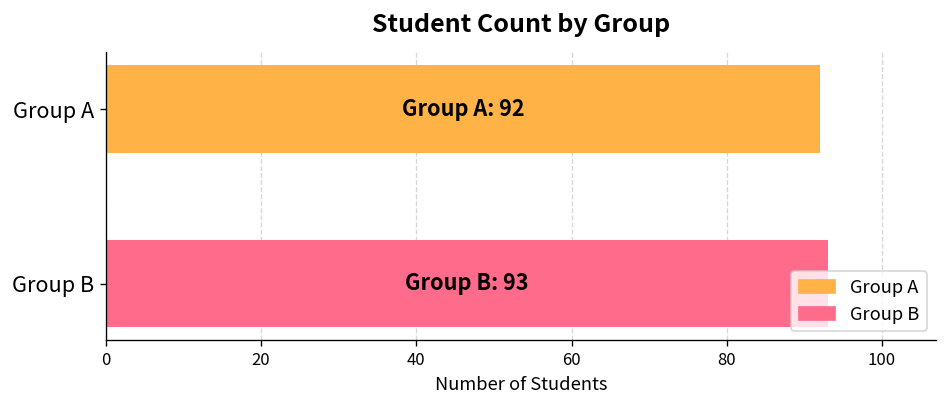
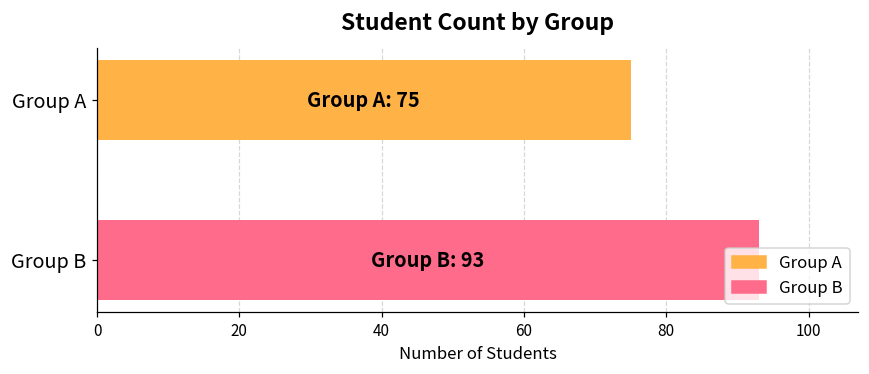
Group A: 92 -> 75
